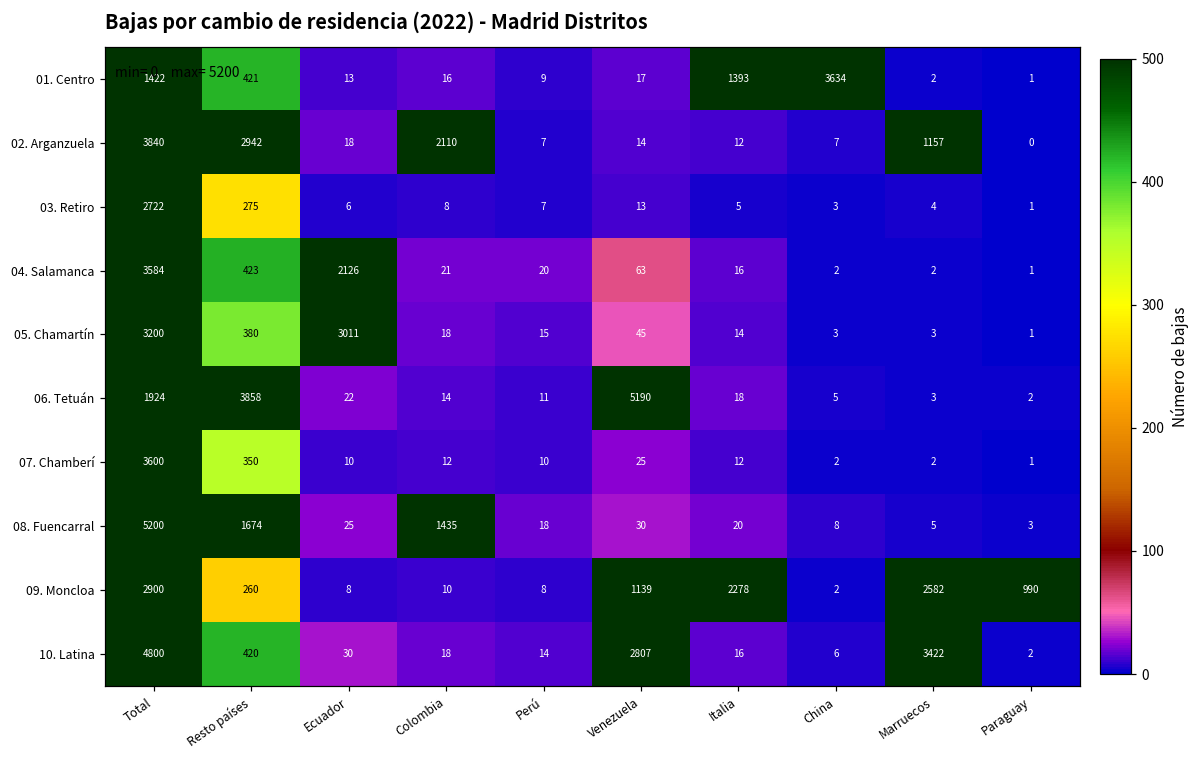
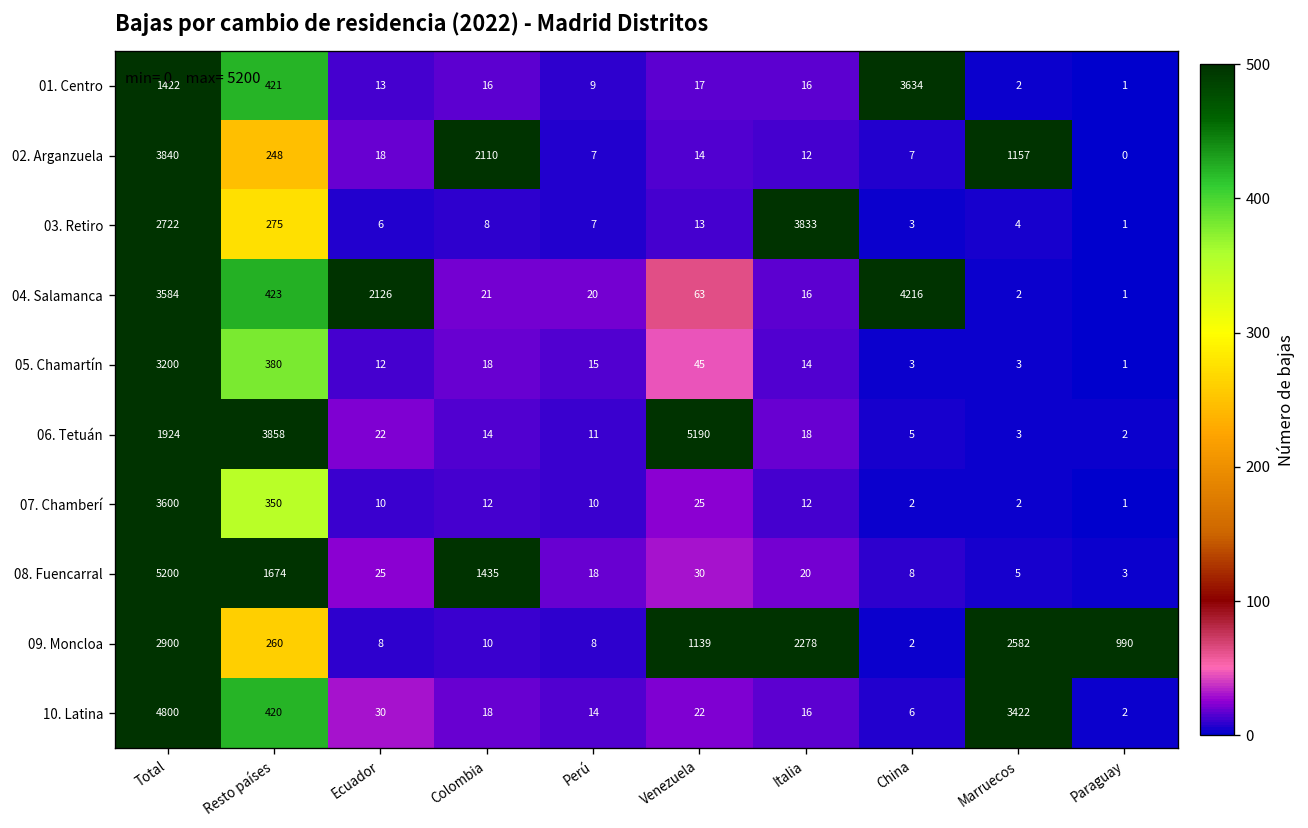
01. Centro, Italia: 1393 -> 16
02. Arganzuela, Resto países: 2942 -> 248
03. Retiro, Italia: 5 -> 3833
04. Salamanca, China: 2 -> 4216
05. Chamartín, Ecuador: 3011 -> 12
10. Latina, Venezuela: 2807 -> 22
